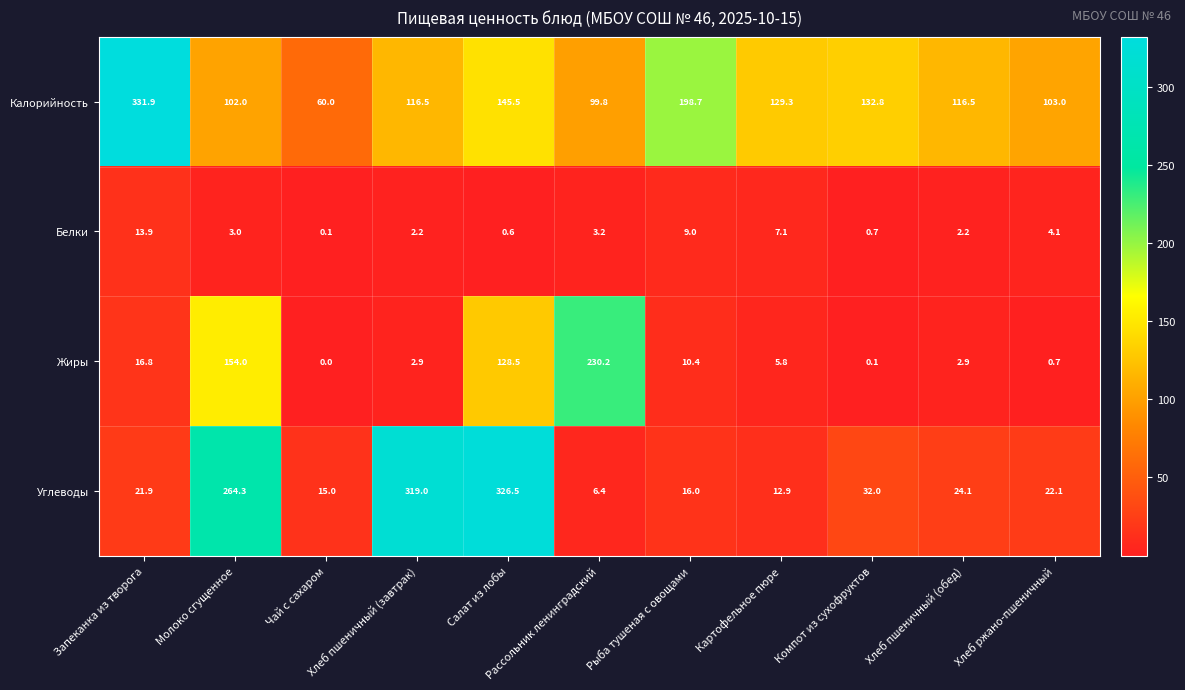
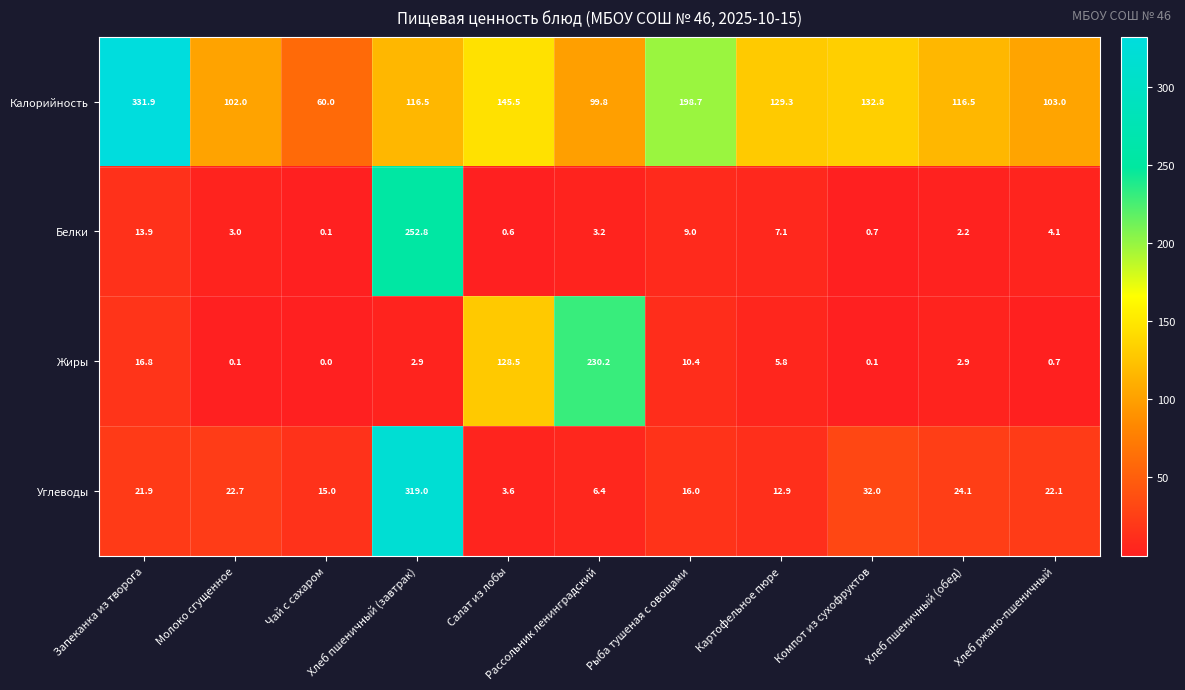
Белки, Хлеб пшеничный (завтрак): 2.2 -> 252.8
Жиры, Молоко сгущенное: 154.0 -> 0.1
Углеводы, Молоко сгущенное: 264.3 -> 22.7
Углеводы, Салат из лобы: 326.5 -> 3.6
